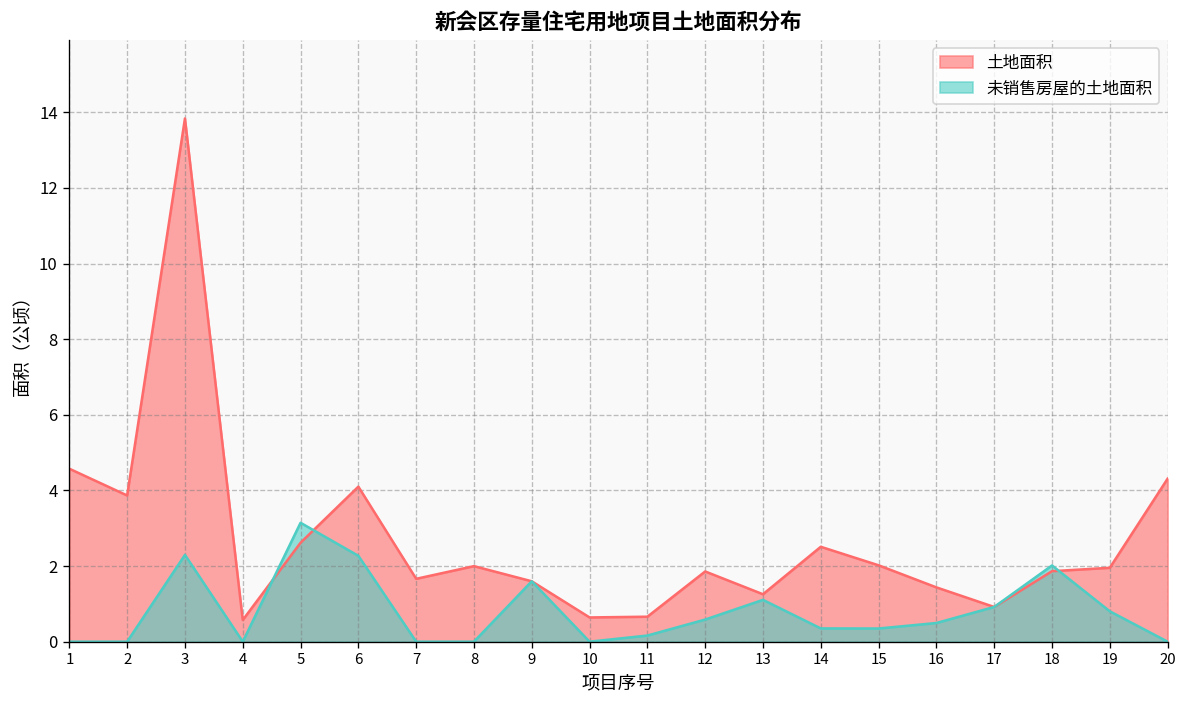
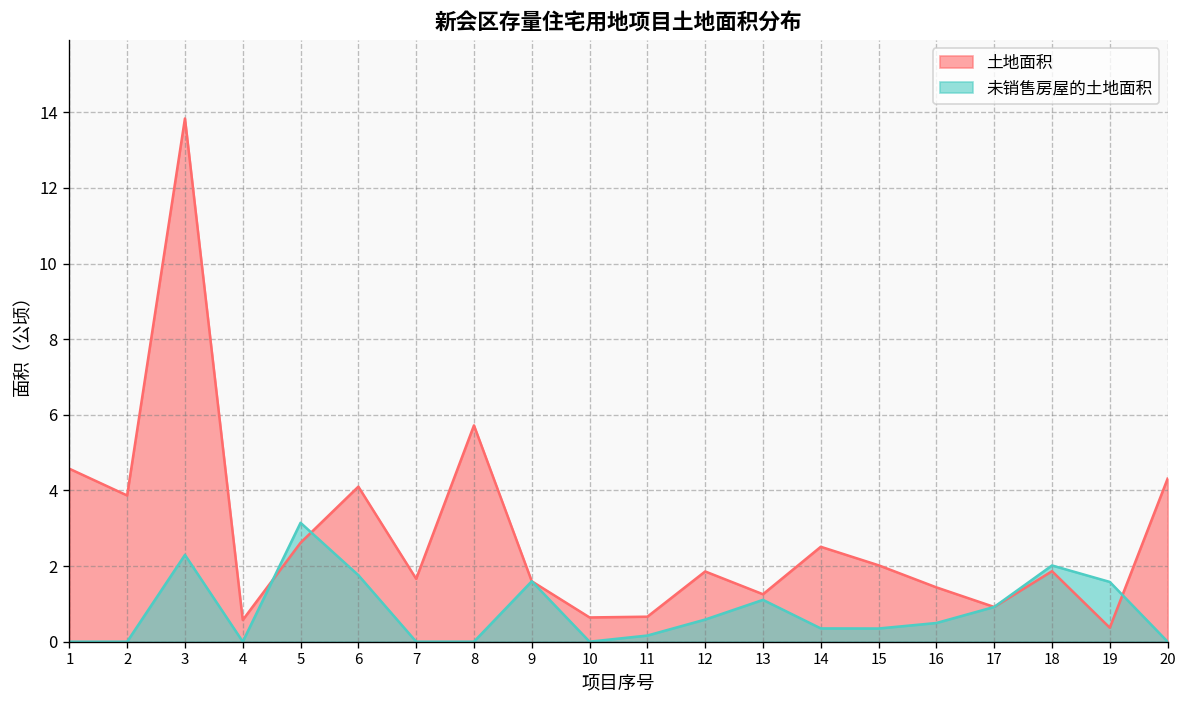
未销售房屋的土地面积, 6: 2.3 -> 1.8
土地面积, 8: 2.0 -> 5.7
土地面积, 19: 2.0 -> 0.4
未销售房屋的土地面积, 19: 0.8 -> 1.6
